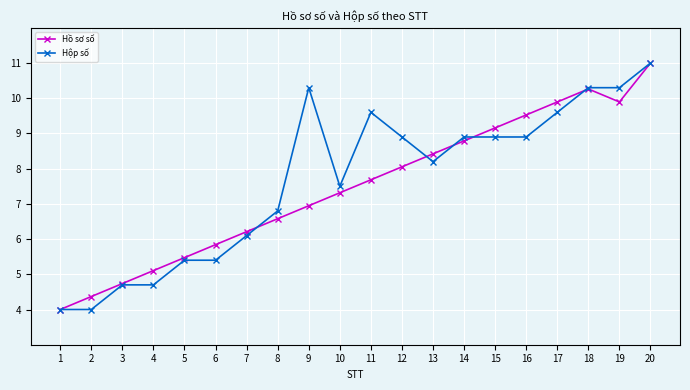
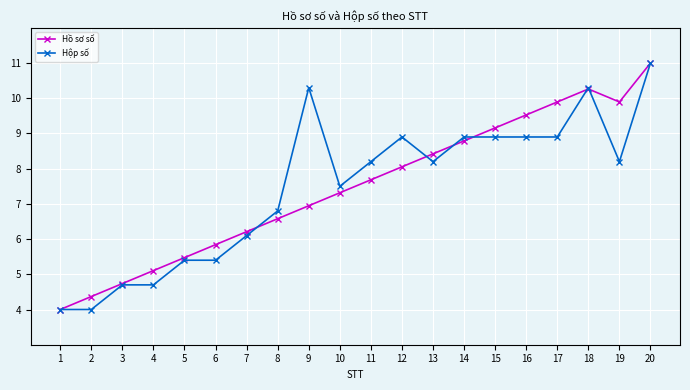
Hộp số, 11: 9.6 -> 8.2
Hộp số, 17: 9.6 -> 8.9
Hộp số, 19: 10.3 -> 8.2
